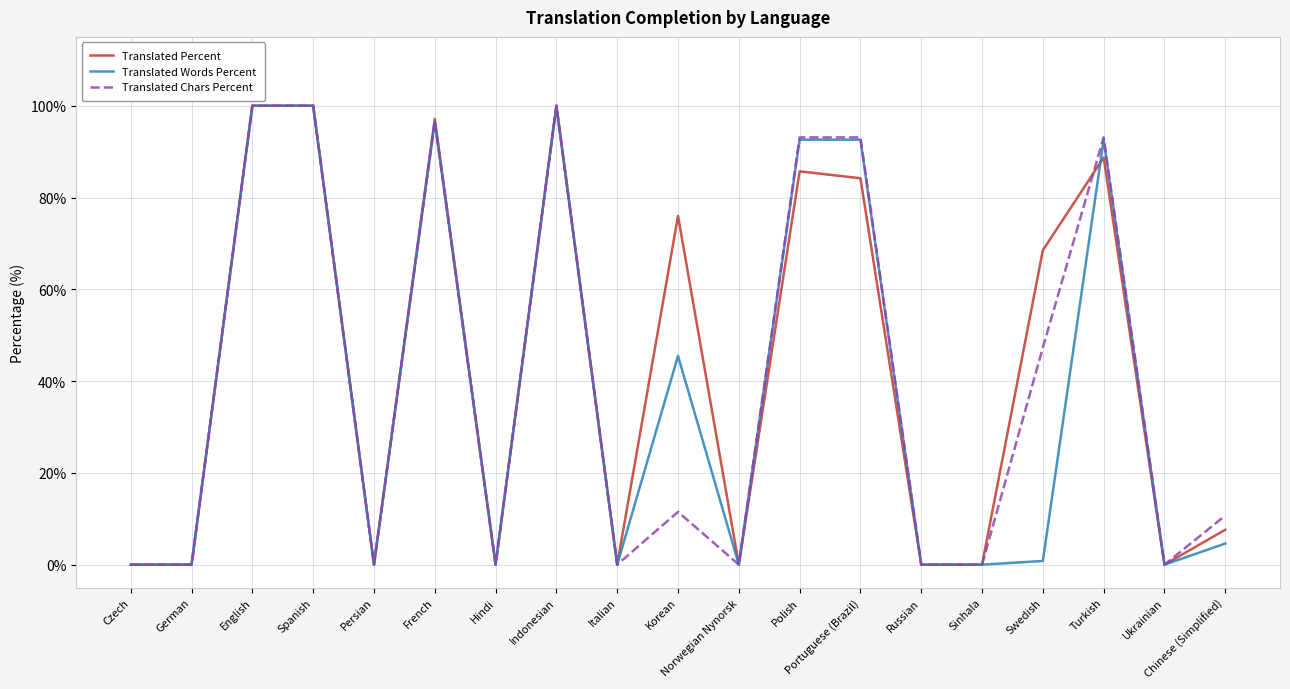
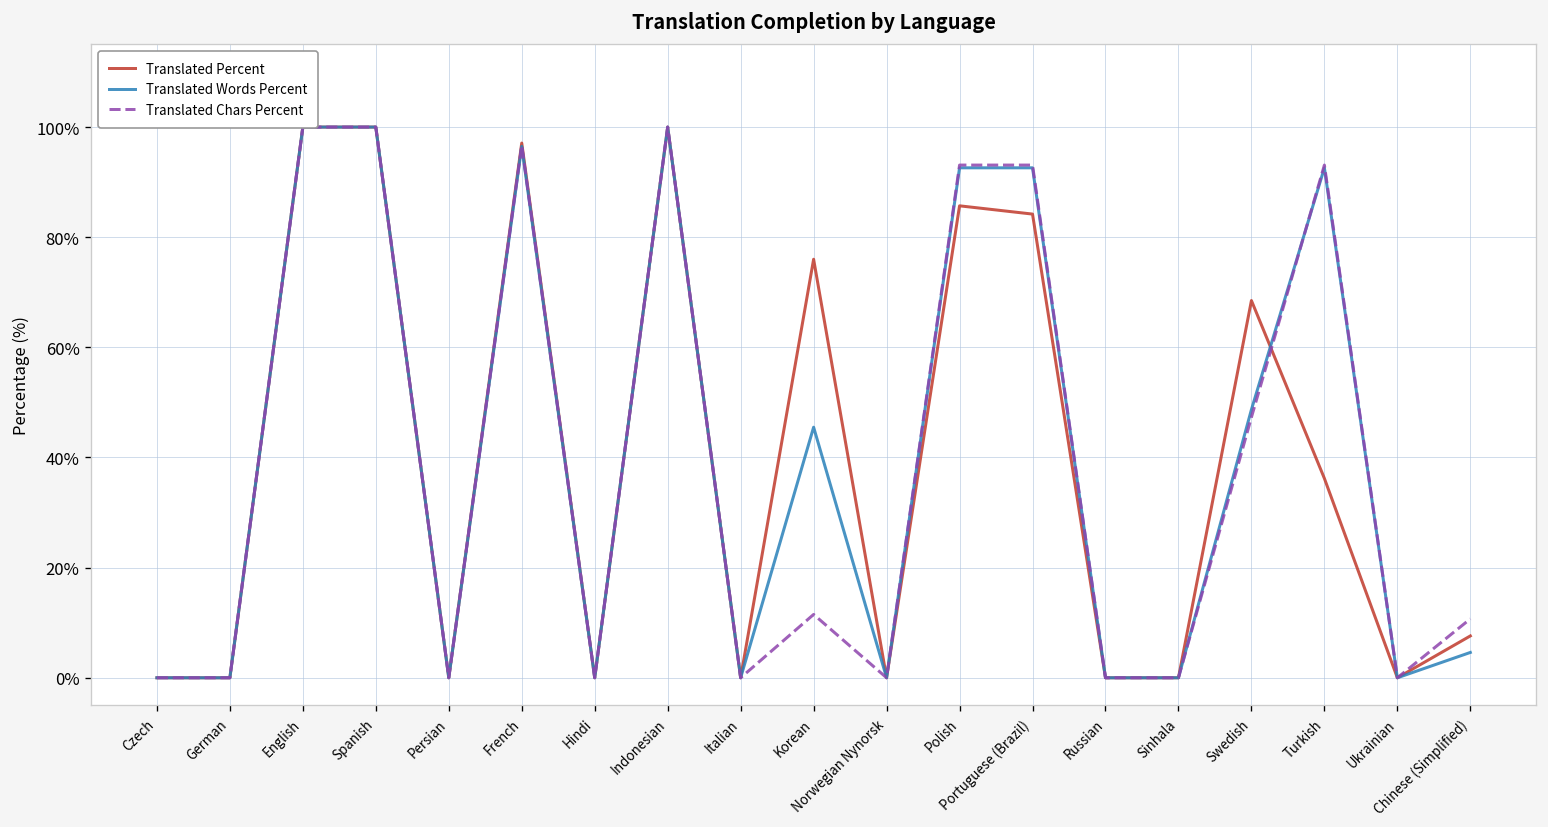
Translated Words Percent, Swedish: 1% -> 49%
Translated Percent, Turkish: 89% -> 36%
